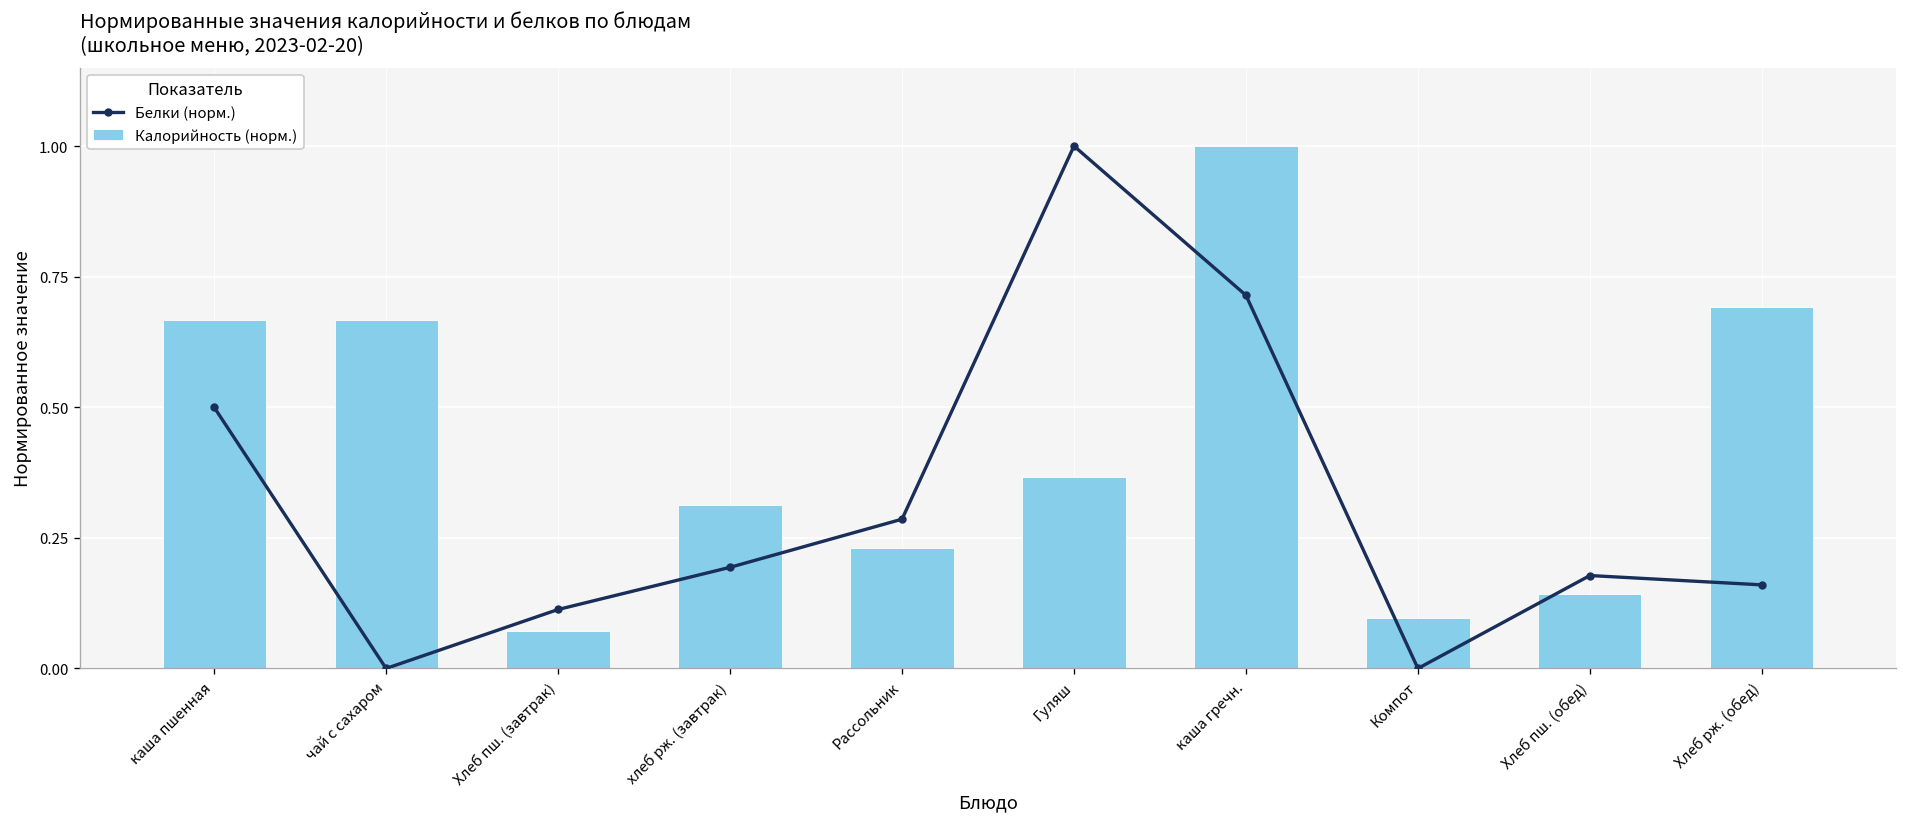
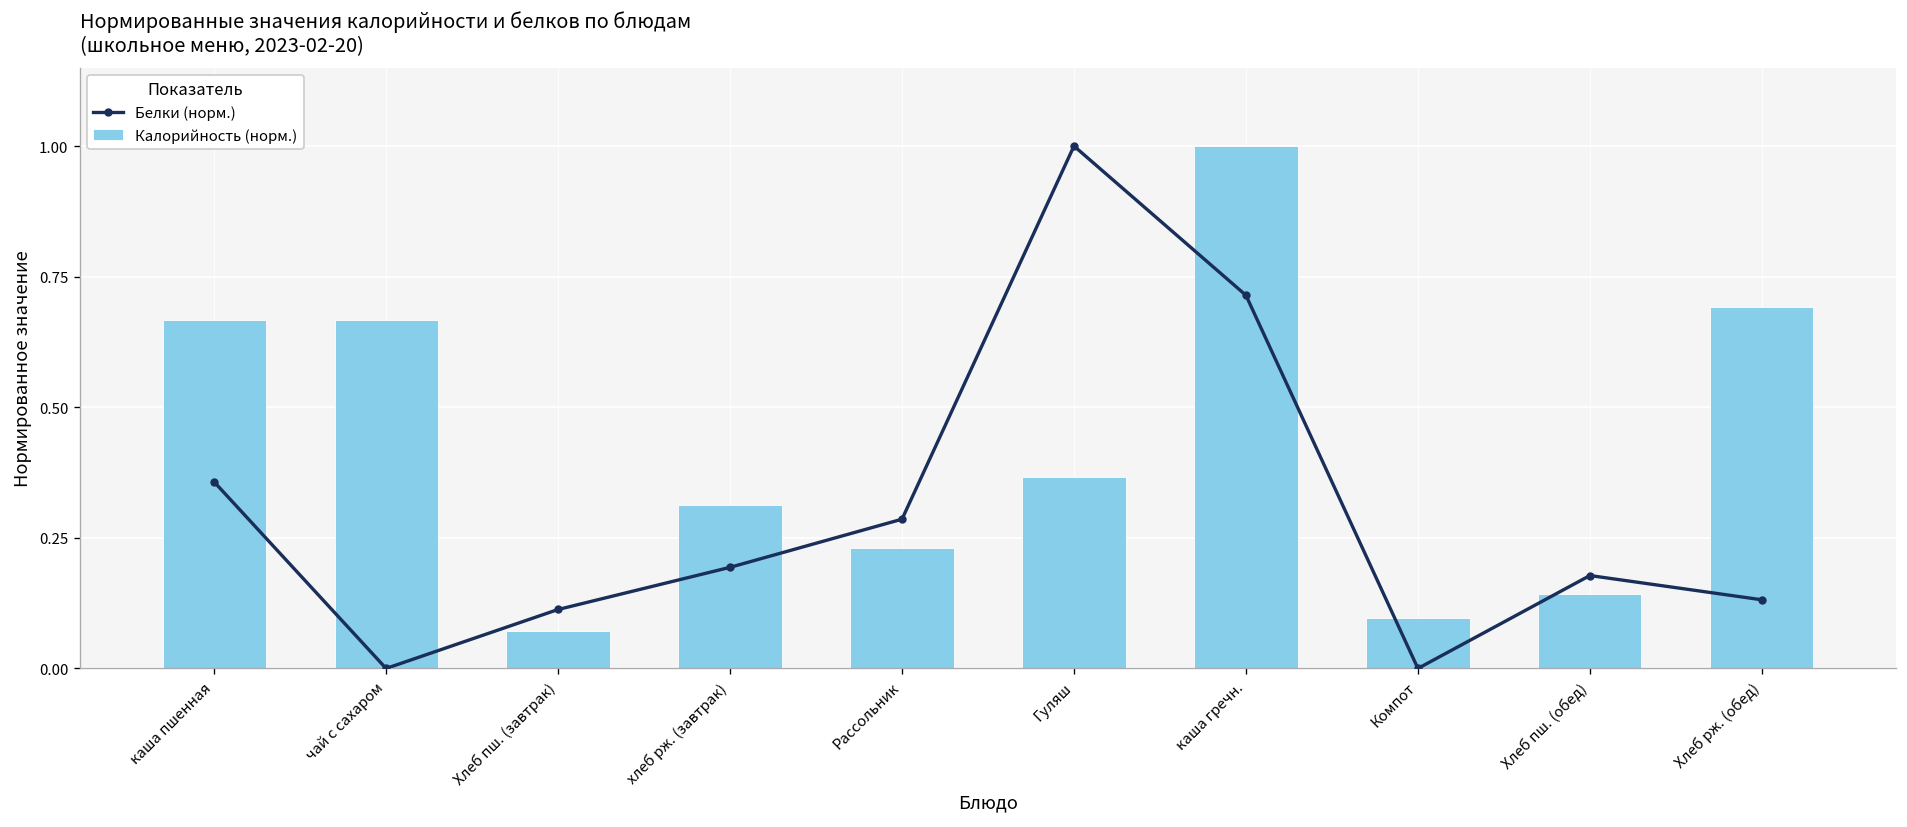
Белки (норм.), каша пшенная: 0.50 -> 0.36
Белки (норм.), Хлеб рж. (обед): 0.16 -> 0.13
